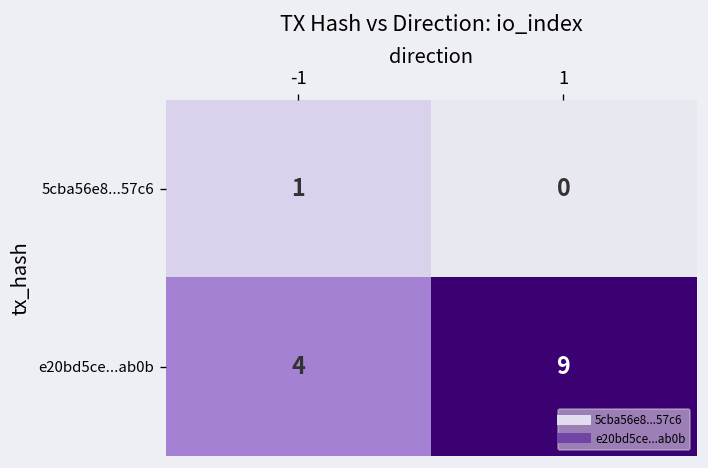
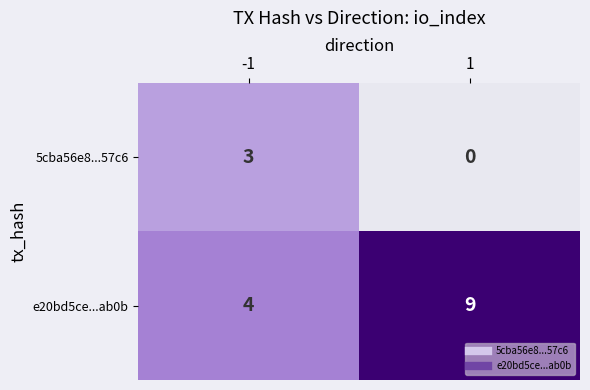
5cba56e8...57c6, -1: 1 -> 3
